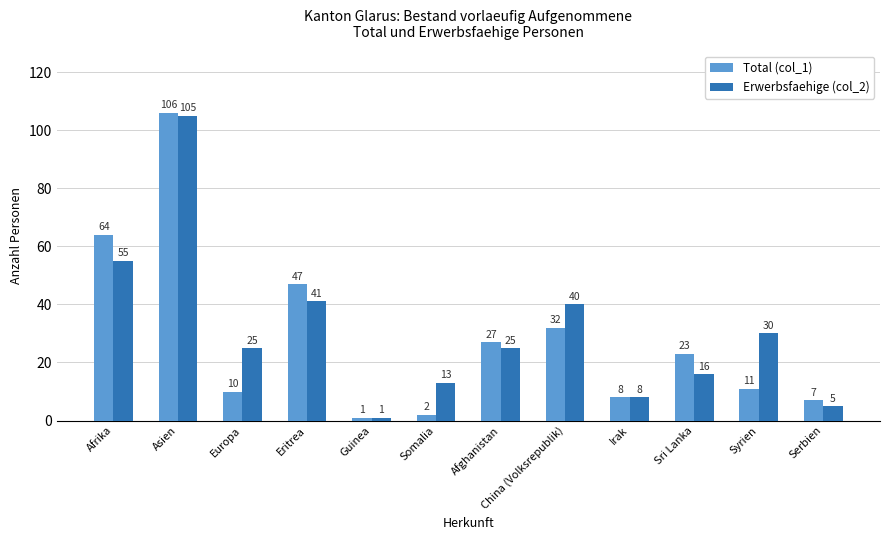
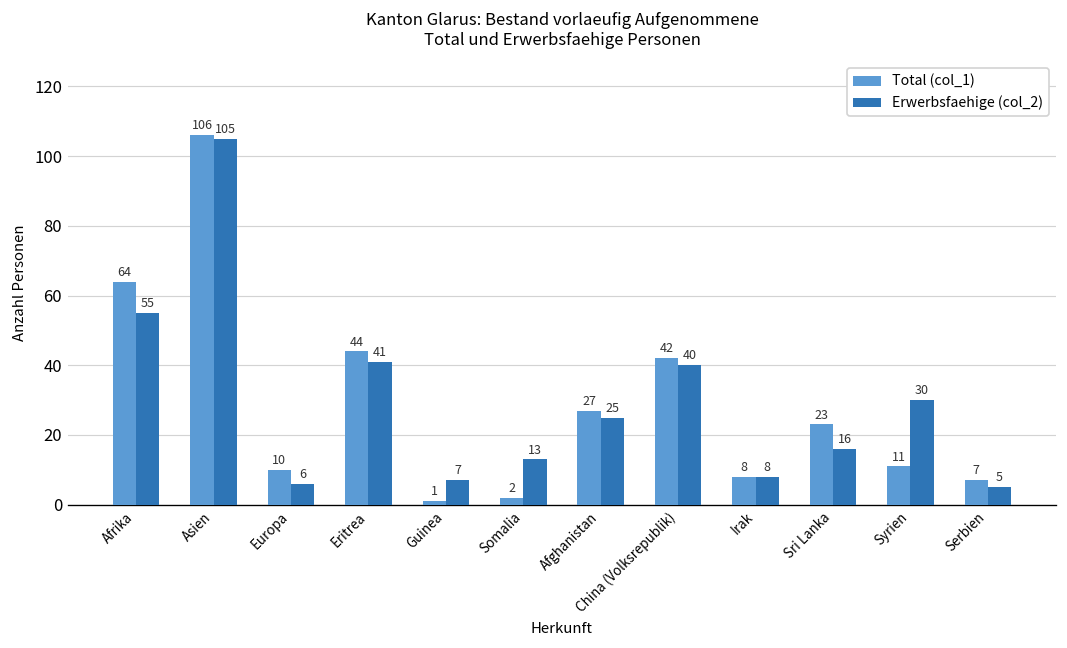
Erwerbsfaehige (col_2), Europa: 25 -> 6
Total (col_1), Eritrea: 47 -> 44
Erwerbsfaehige (col_2), Guinea: 1 -> 7
Total (col_1), China (Volksrepublik): 32 -> 42
